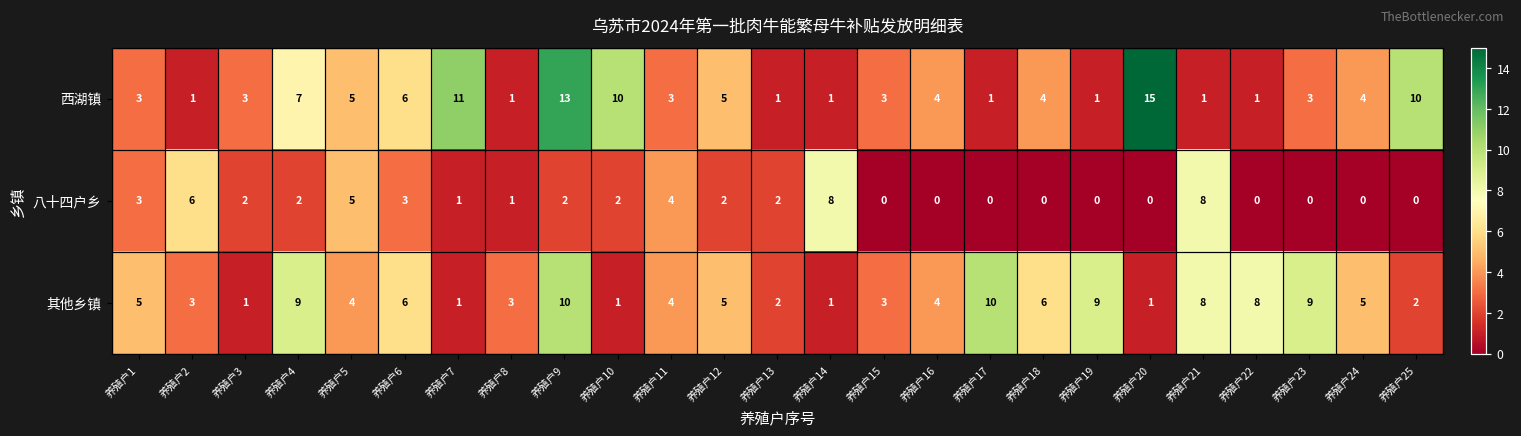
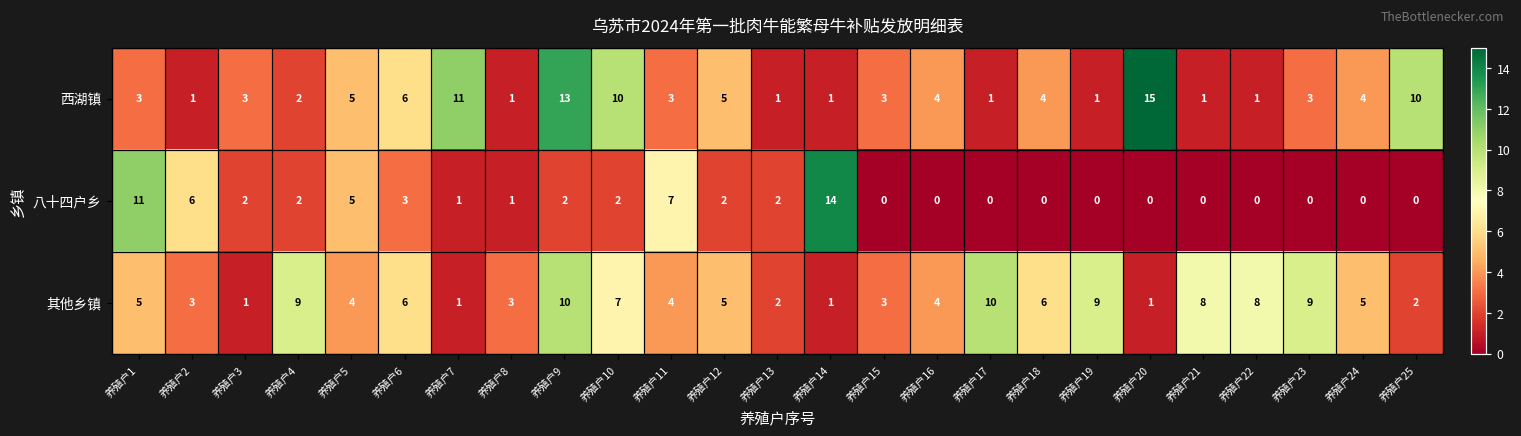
西湖镇, 养殖户4: 7 -> 2
八十四户乡, 养殖户1: 3 -> 11
八十四户乡, 养殖户11: 4 -> 7
八十四户乡, 养殖户14: 8 -> 14
八十四户乡, 养殖户21: 8 -> 0
其他乡镇, 养殖户10: 1 -> 7
